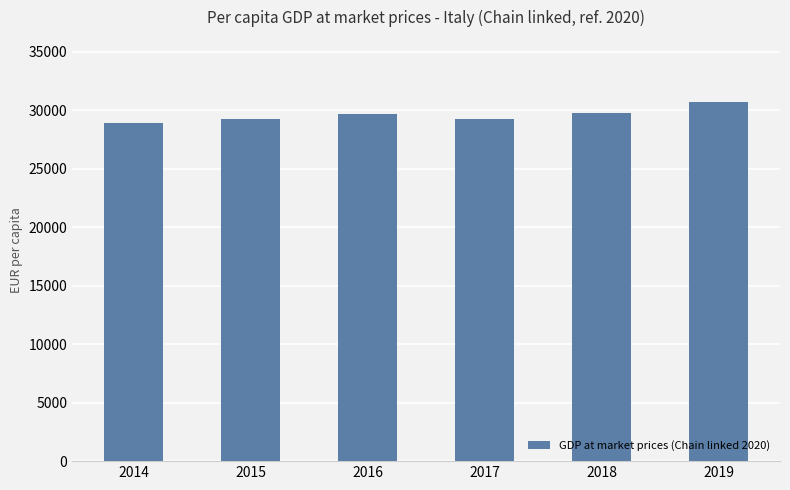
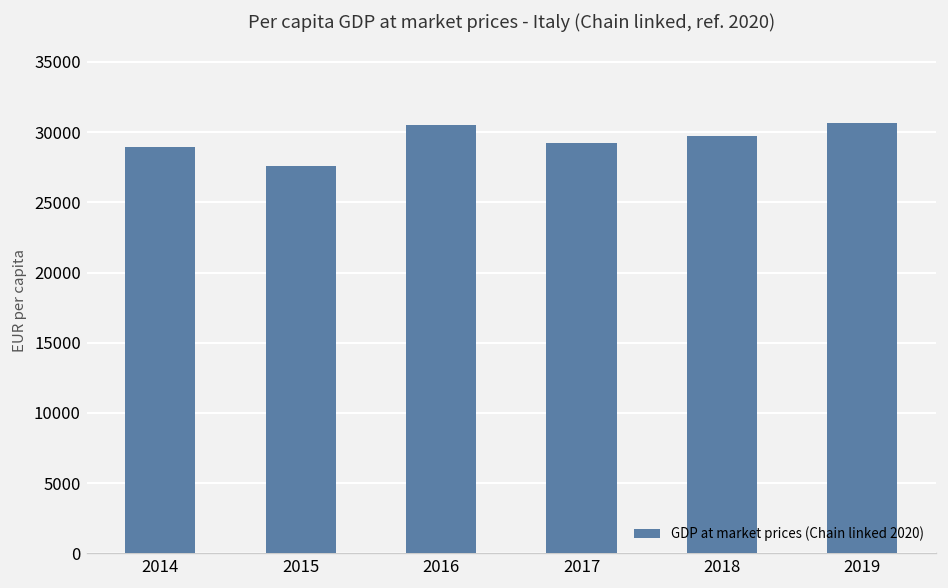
2015: 29200 -> 27600
2016: 29600 -> 30500
